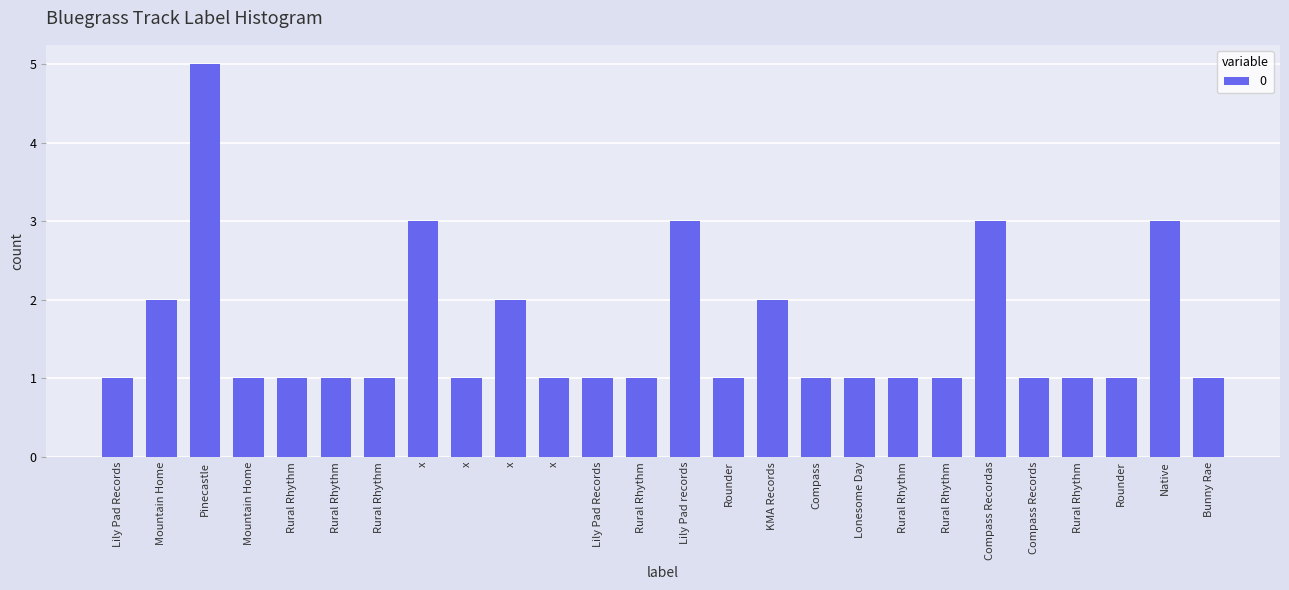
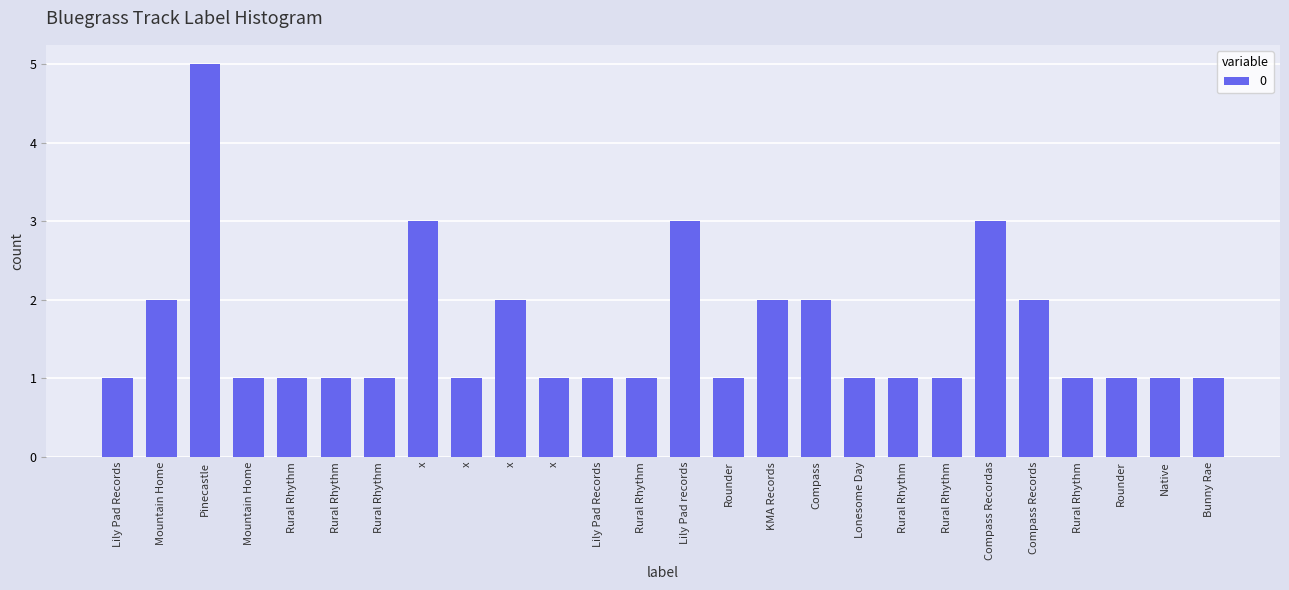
Compass: 1 -> 2
Compass Records: 1 -> 2
Native: 3 -> 1
